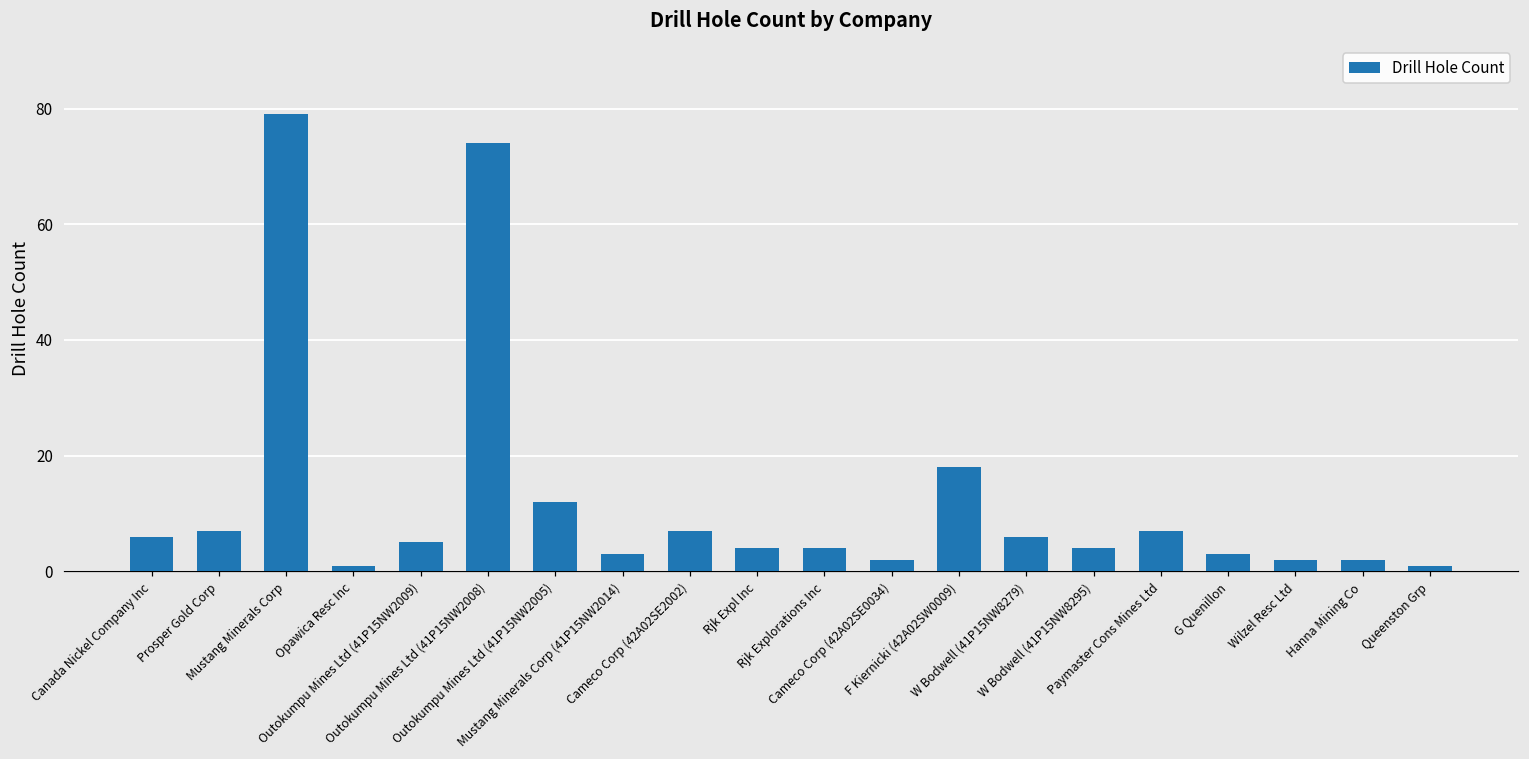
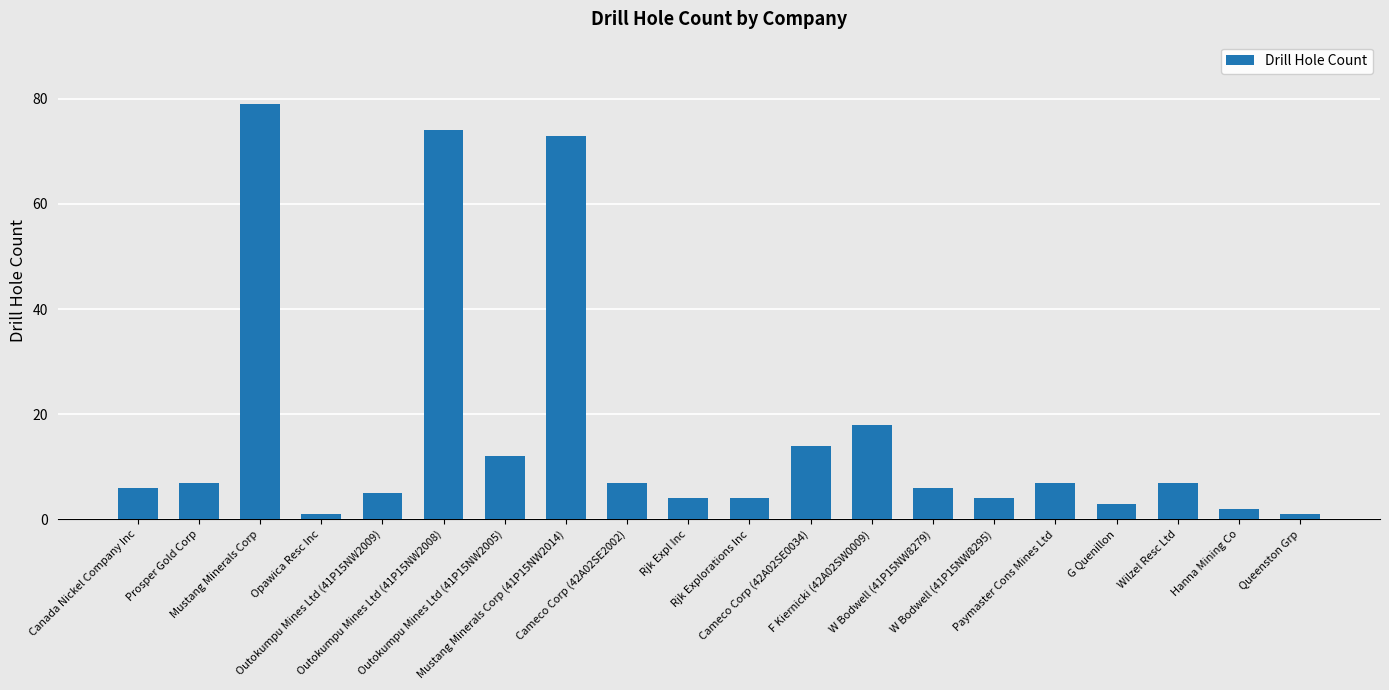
Mustang Minerals Corp (41P15NW2014): 3 -> 73
Cameco Corp (42A02SE0034): 2 -> 14
Wilzel Resc Ltd: 2 -> 7
